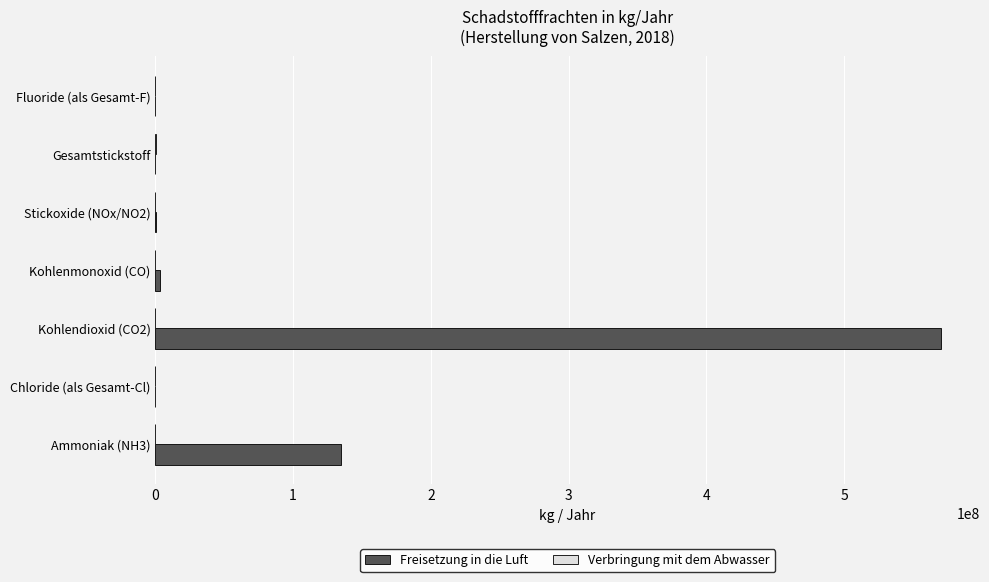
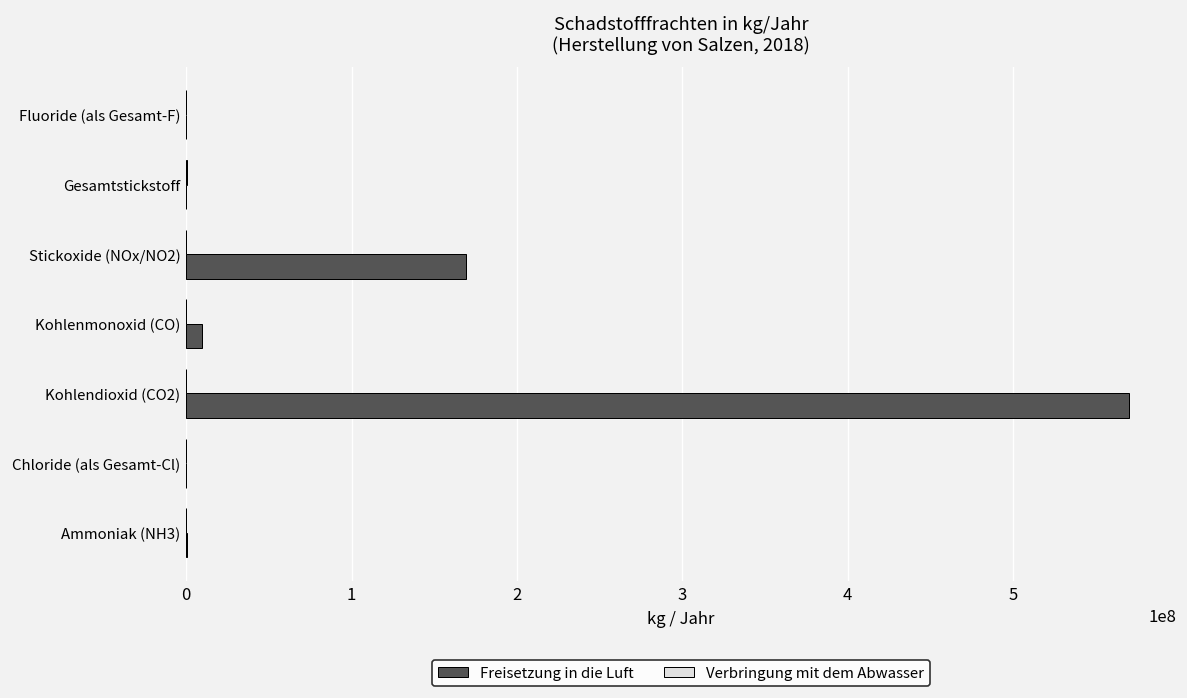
Freisetzung in die Luft, Stickoxide (NOx/NO2): 0 -> 169000000
Freisetzung in die Luft, Kohlenmonoxid (CO): 3000000 -> 10000000
Freisetzung in die Luft, Ammoniak (NH3): 135000000 -> 0
